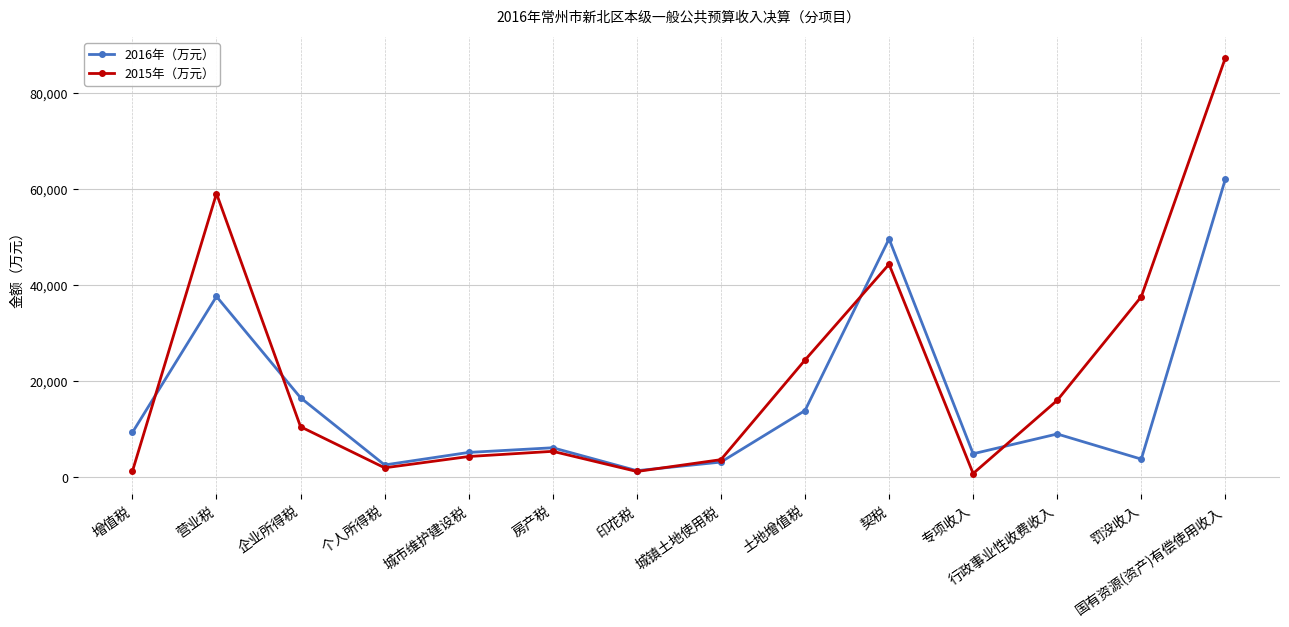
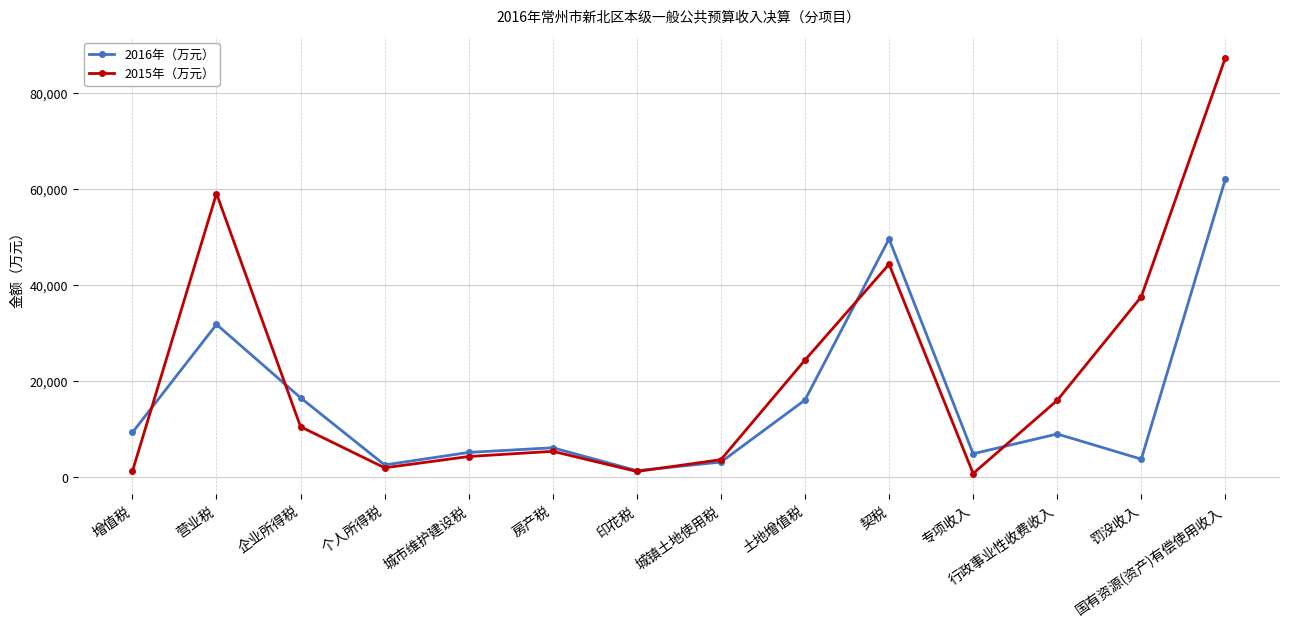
2016年（万元）, 营业税: 38,000 -> 32,000
2016年（万元）, 土地增值税: 14,000 -> 16,000
